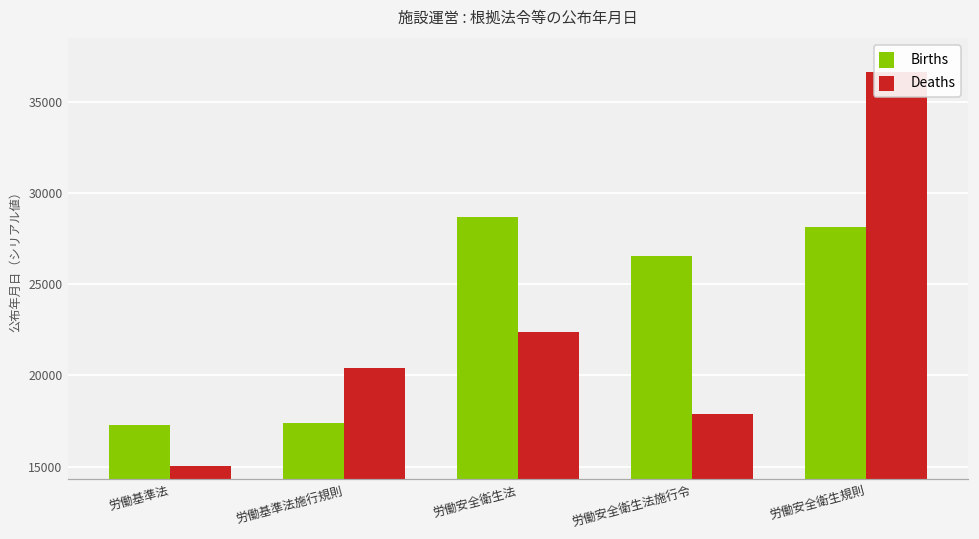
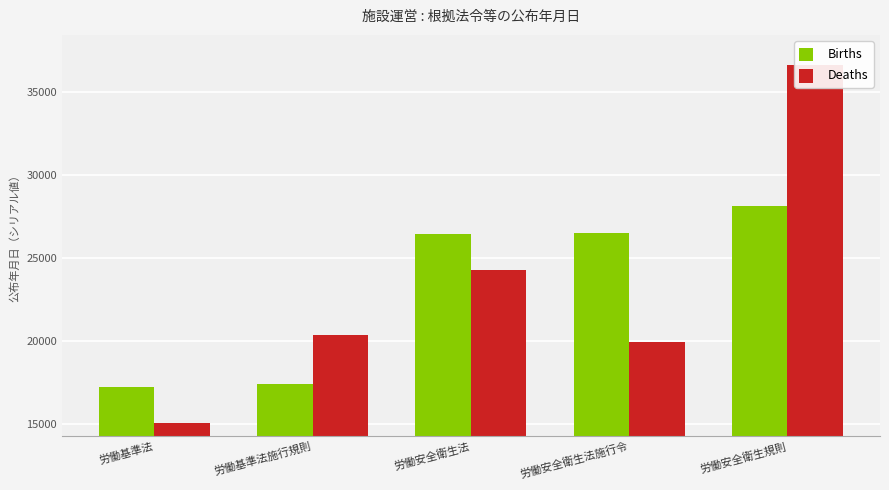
Births, 労働安全衛生法: 28700 -> 26500
Deaths, 労働安全衛生法: 22400 -> 24300
Deaths, 労働安全衛生法施行令: 17900 -> 20000
